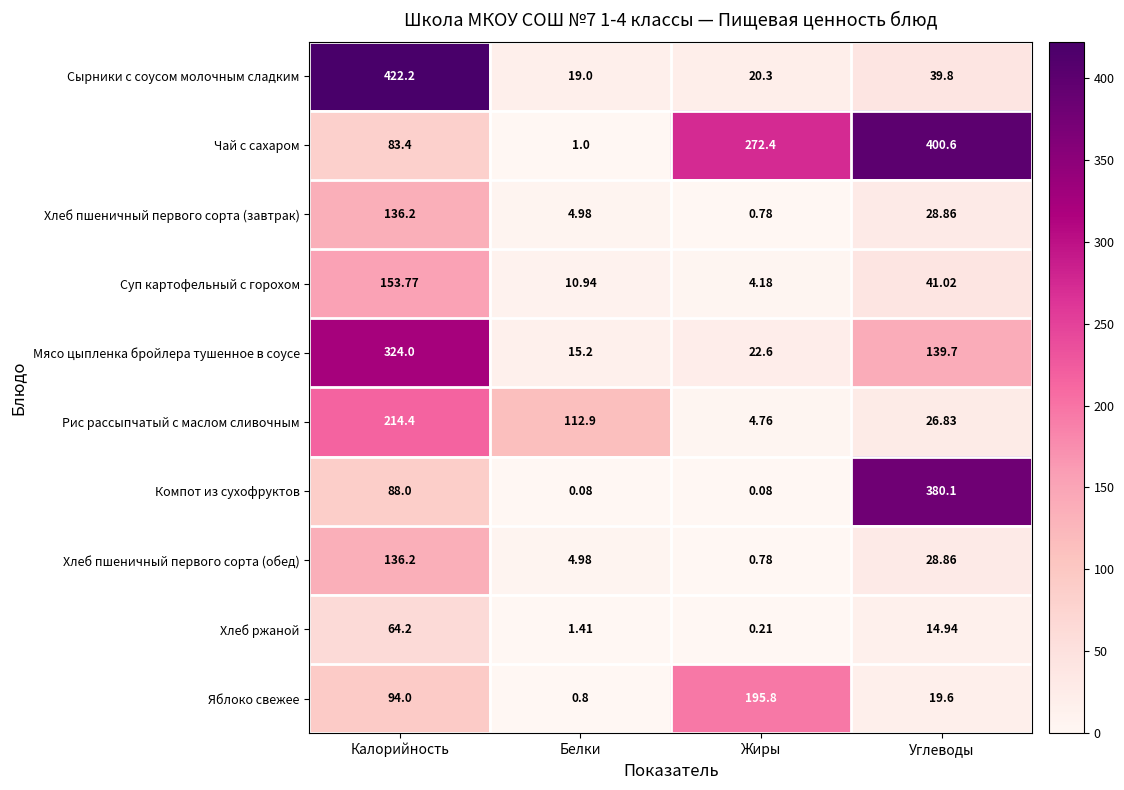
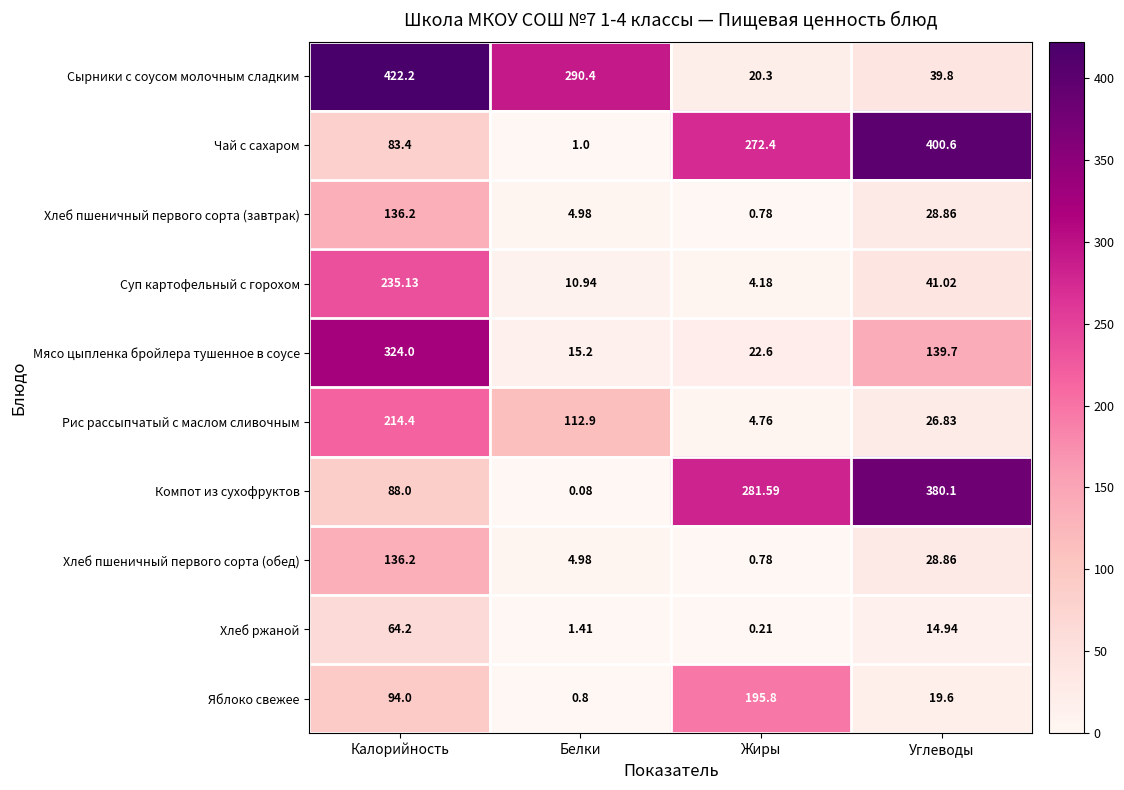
Сырники с соусом молочным сладким, Белки: 19.0 -> 290.4
Суп картофельный с горохом, Калорийность: 153.77 -> 235.13
Компот из сухофруктов, Жиры: 0.08 -> 281.59
